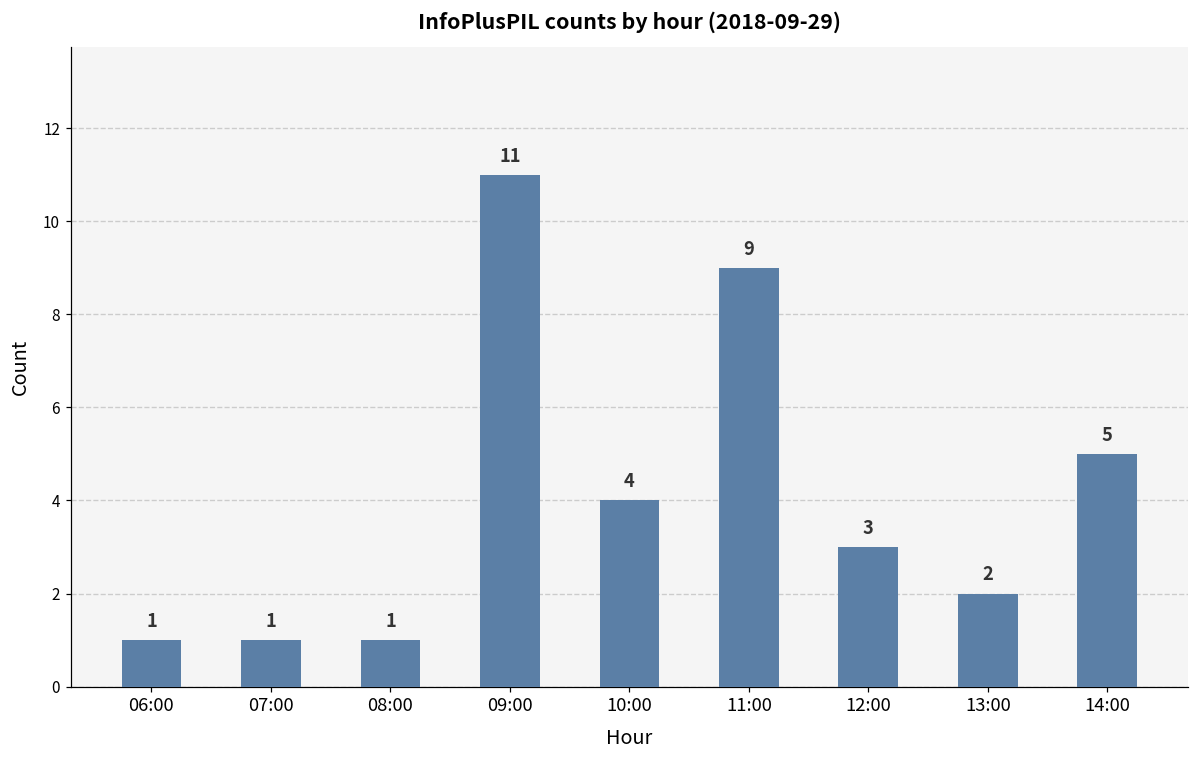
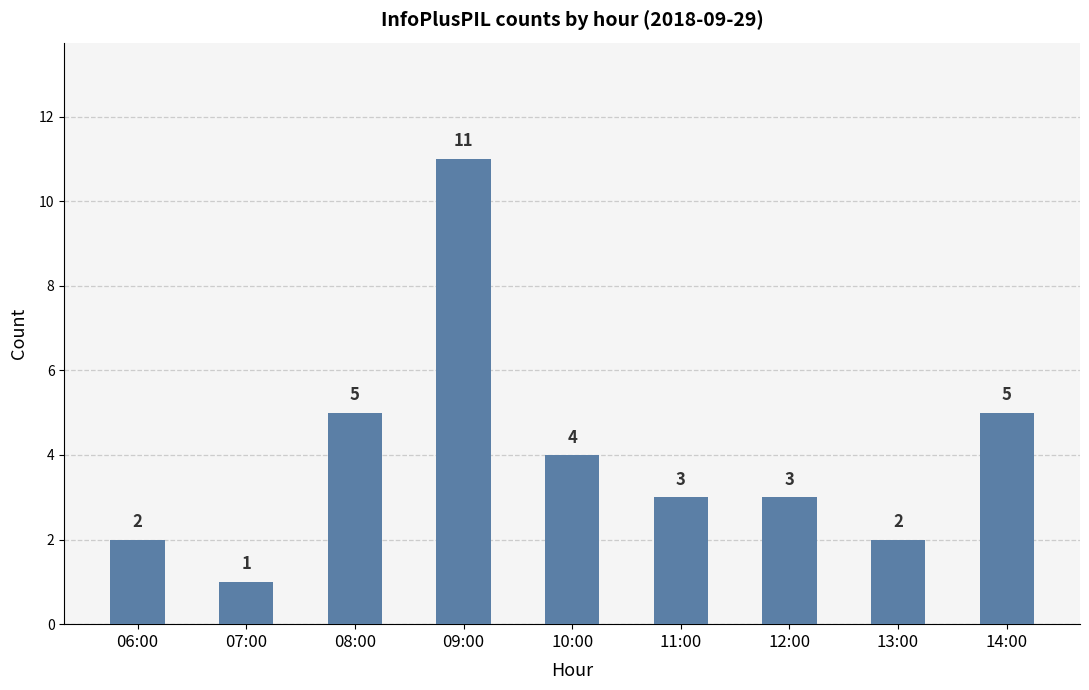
06:00: 1 -> 2
08:00: 1 -> 5
11:00: 9 -> 3
